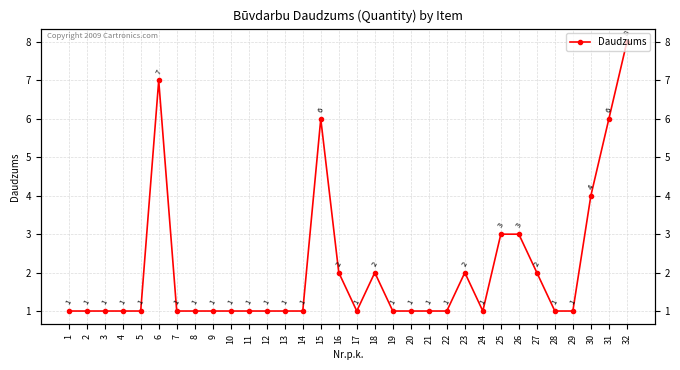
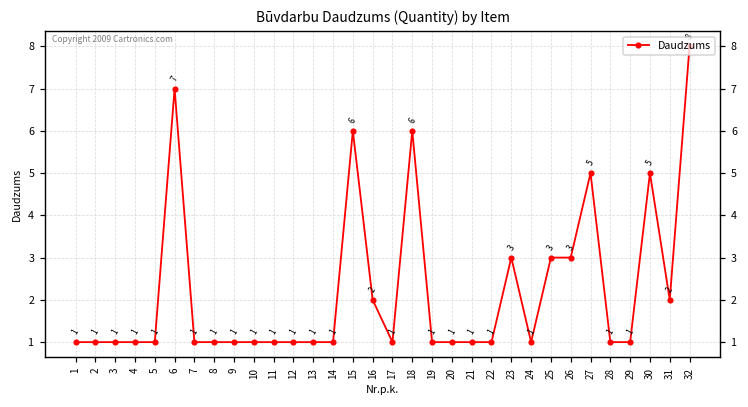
18: 2 -> 6
23: 2 -> 3
27: 2 -> 5
30: 4 -> 5
31: 6 -> 2
